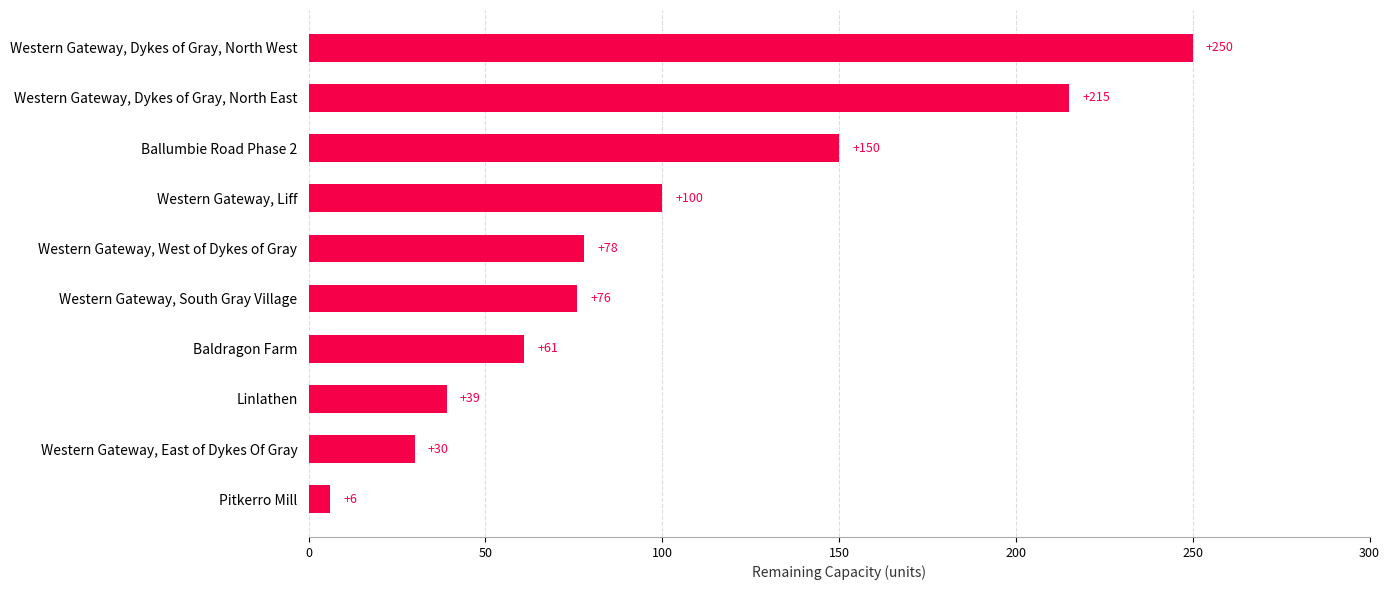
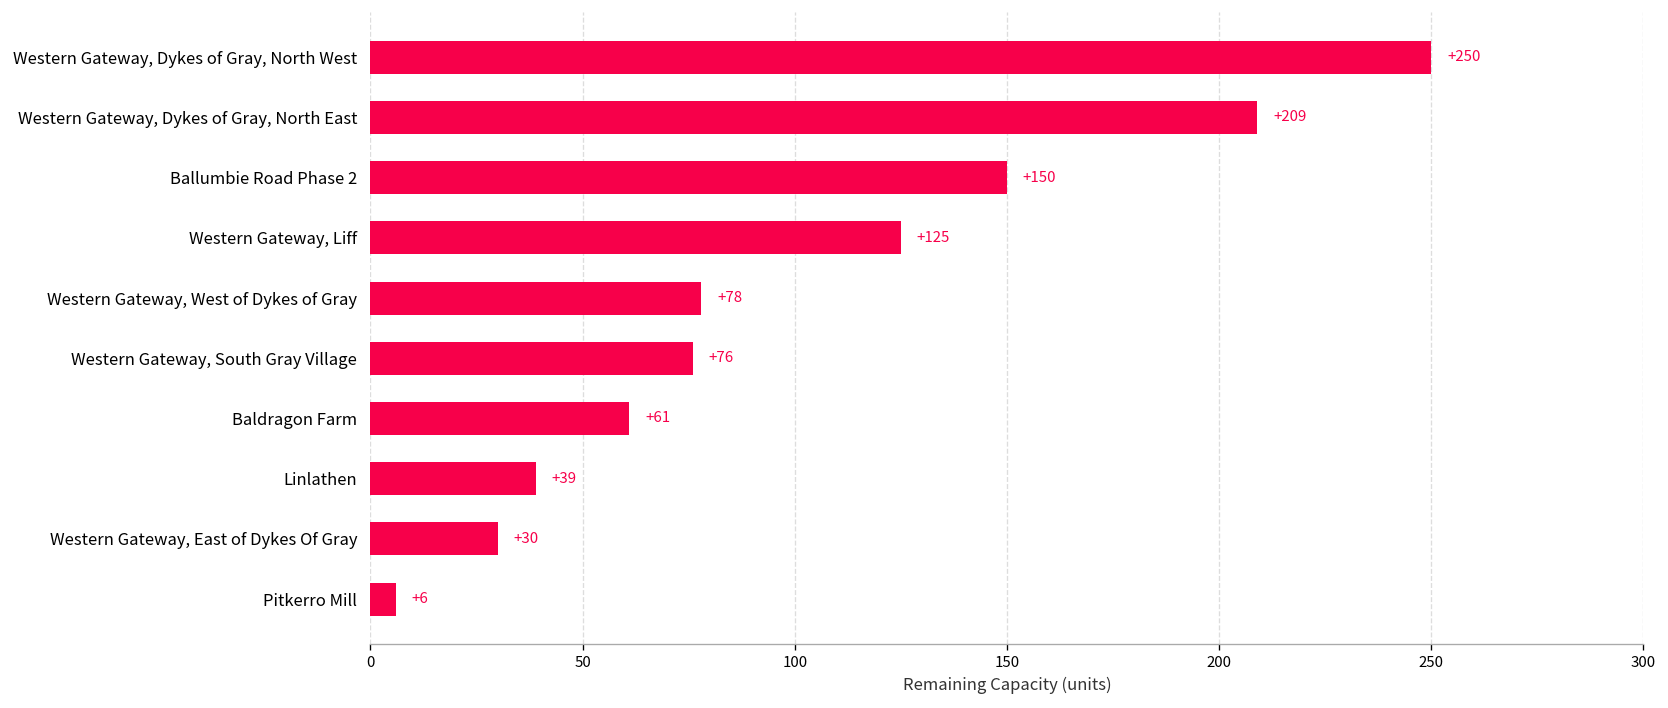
Western Gateway, Dykes of Gray, North East: +215 -> +209
Western Gateway, Liff: +100 -> +125
